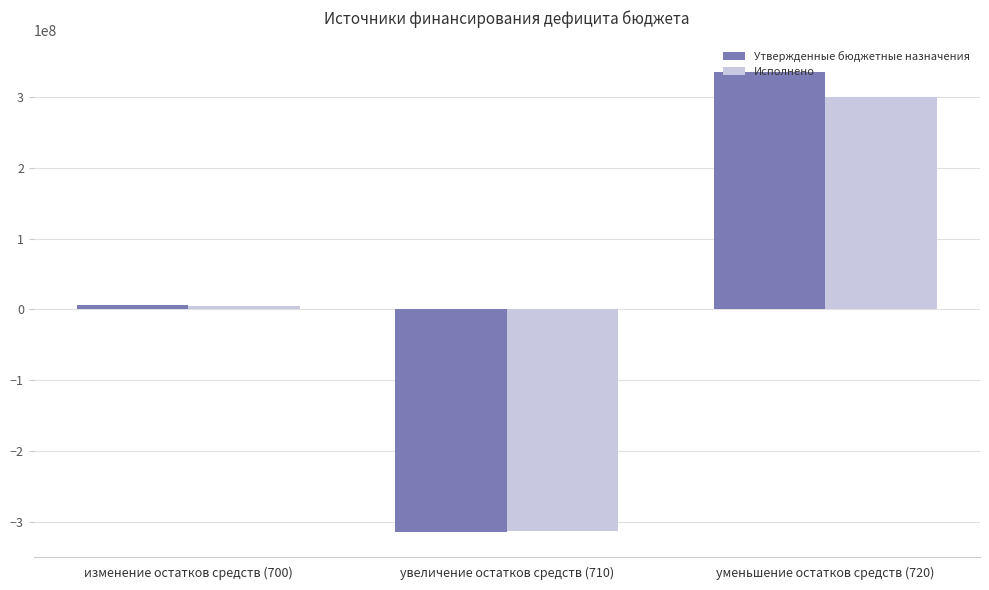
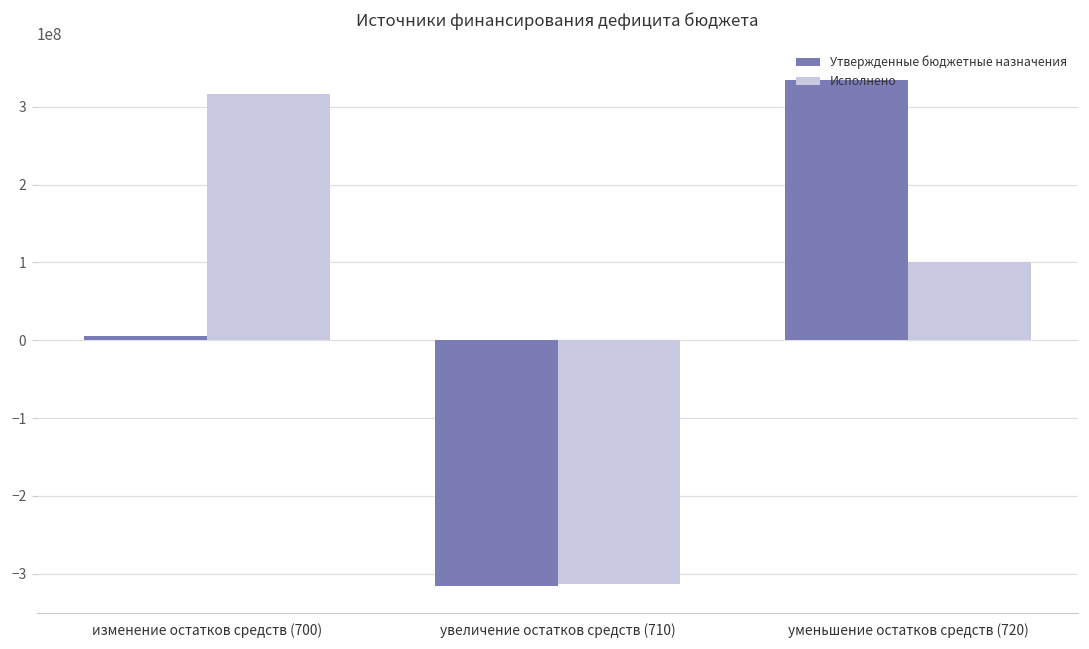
Исполнено, изменение остатков средств (700): 0 -> 320000000
Исполнено, уменьшение остатков средств (720): 300000000 -> 100000000
